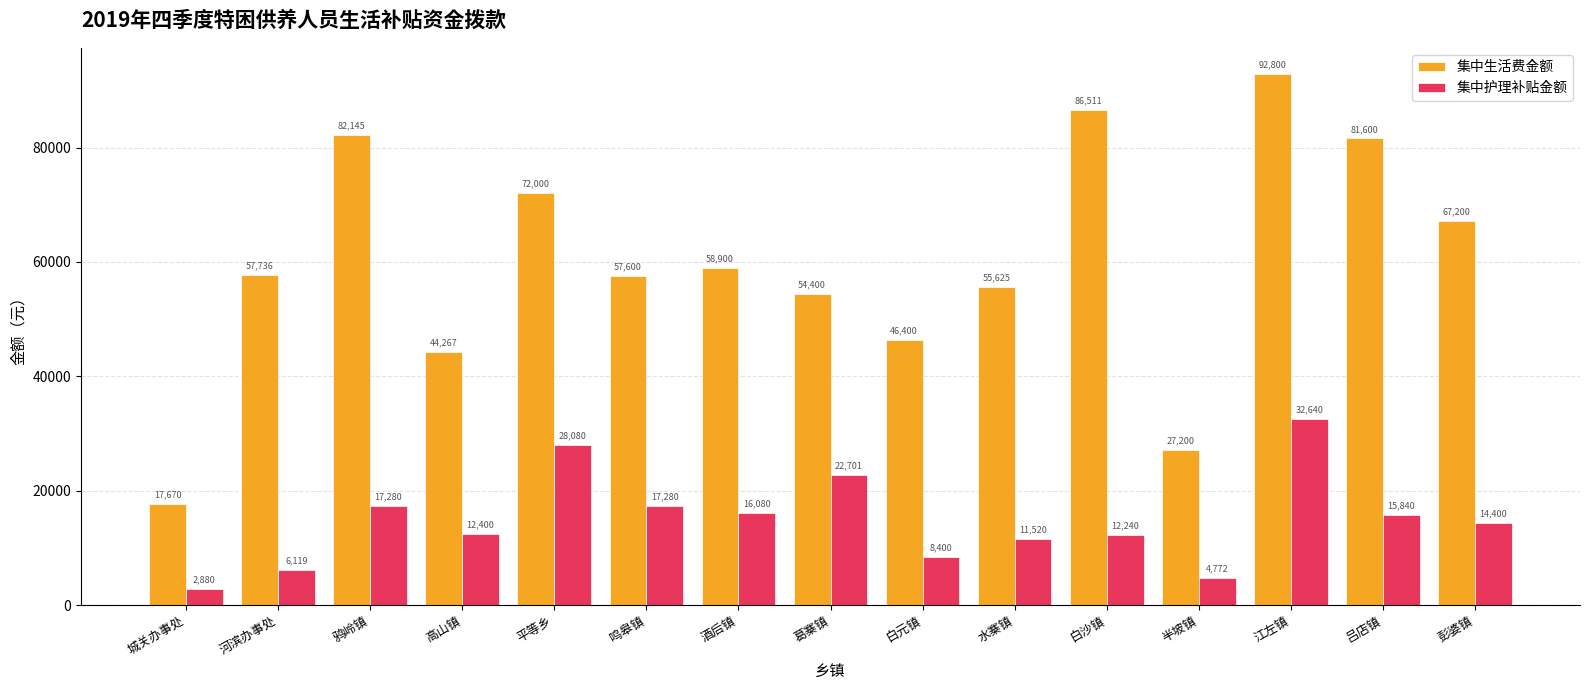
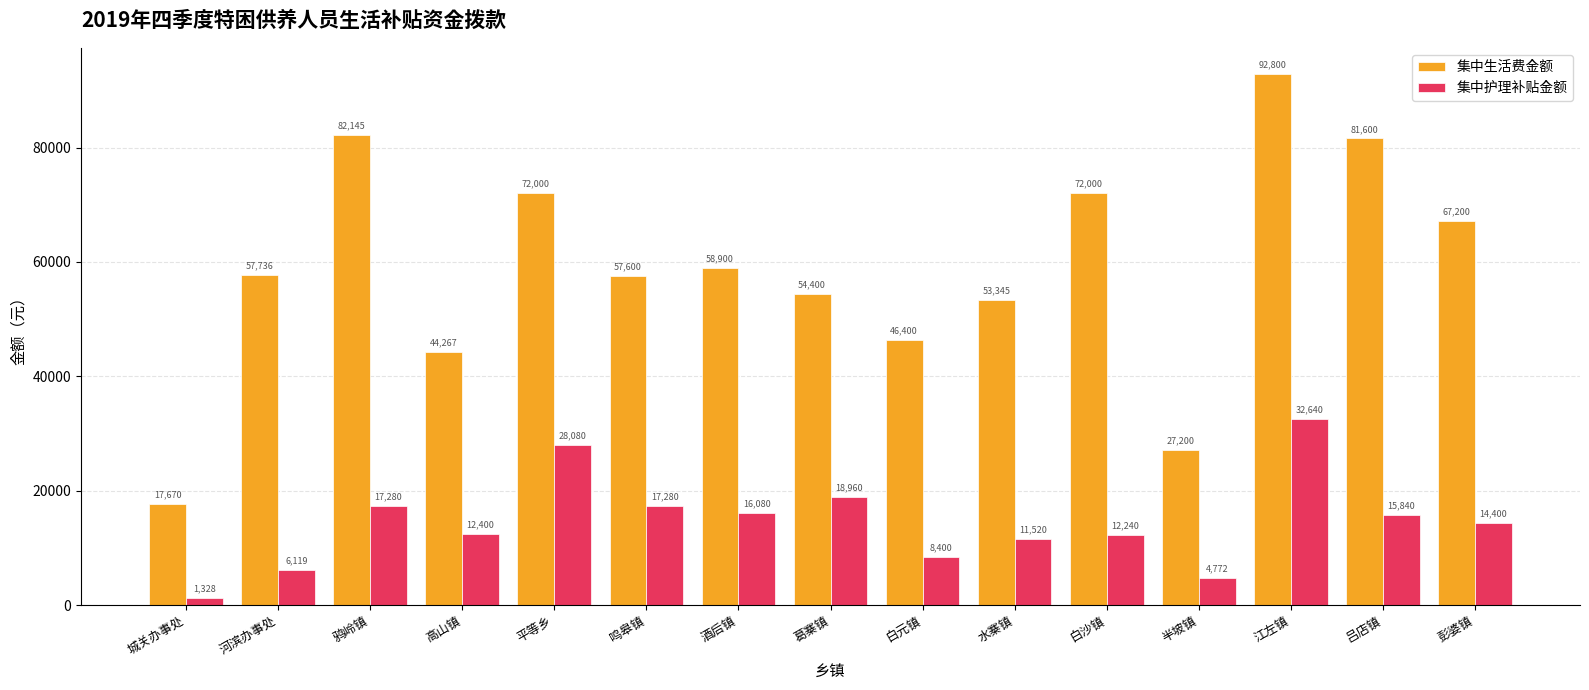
集中护理补贴金额, 城关办事处: 2,880 -> 1,328
集中护理补贴金额, 葛寨镇: 22,701 -> 18,960
集中生活费金额, 水寨镇: 55,625 -> 53,345
集中生活费金额, 白沙镇: 86,511 -> 72,000
